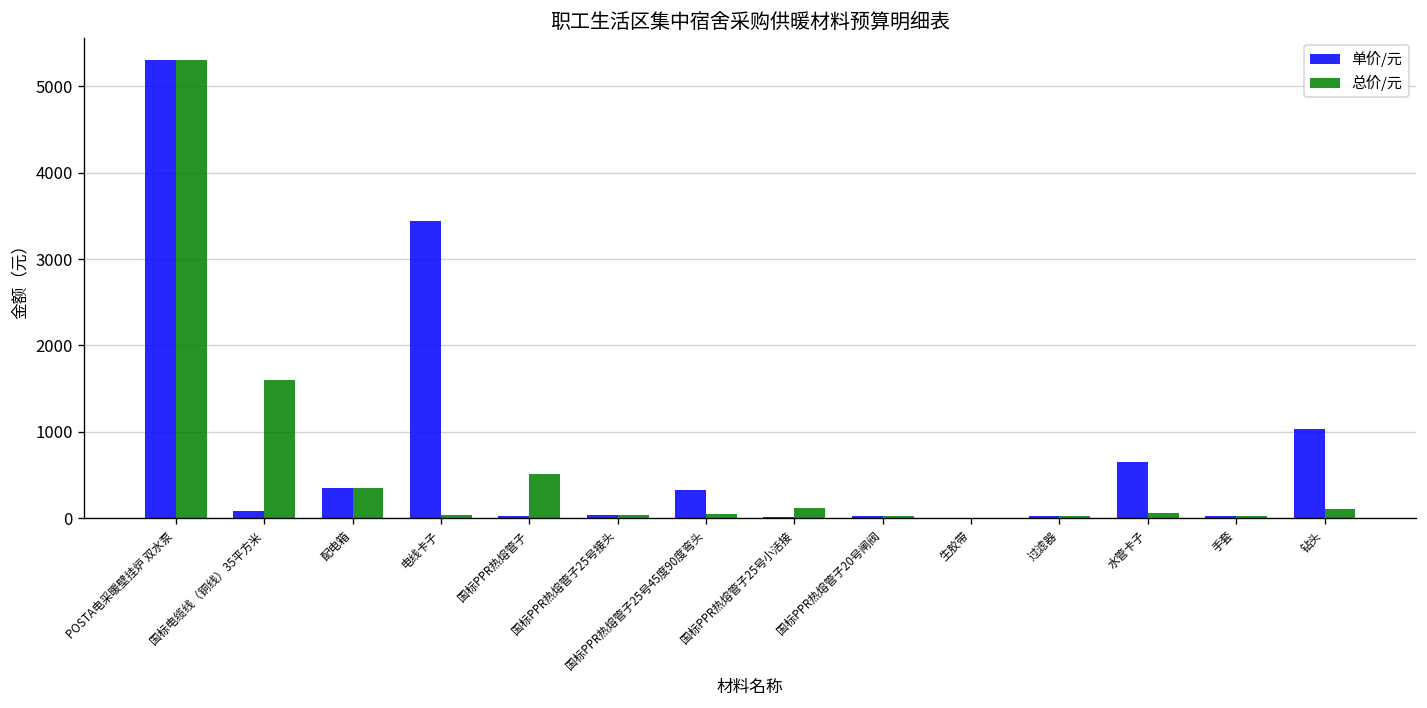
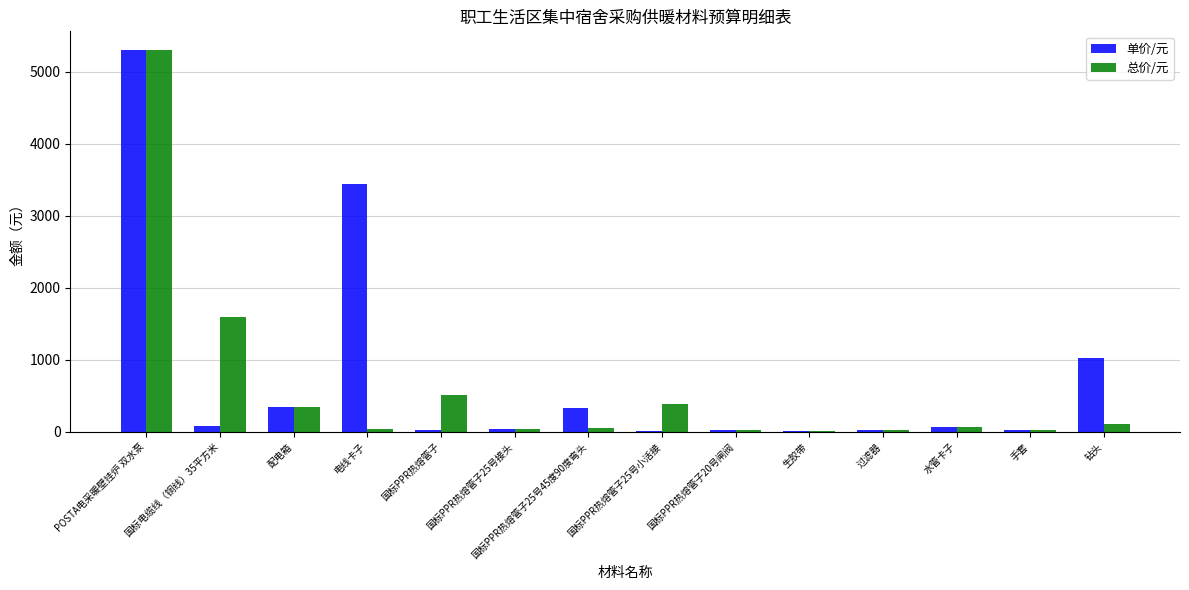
总价/元, 国标PPR热熔管子25号小活接: 100 -> 400
单价/元, 水管卡子: 700 -> 100
